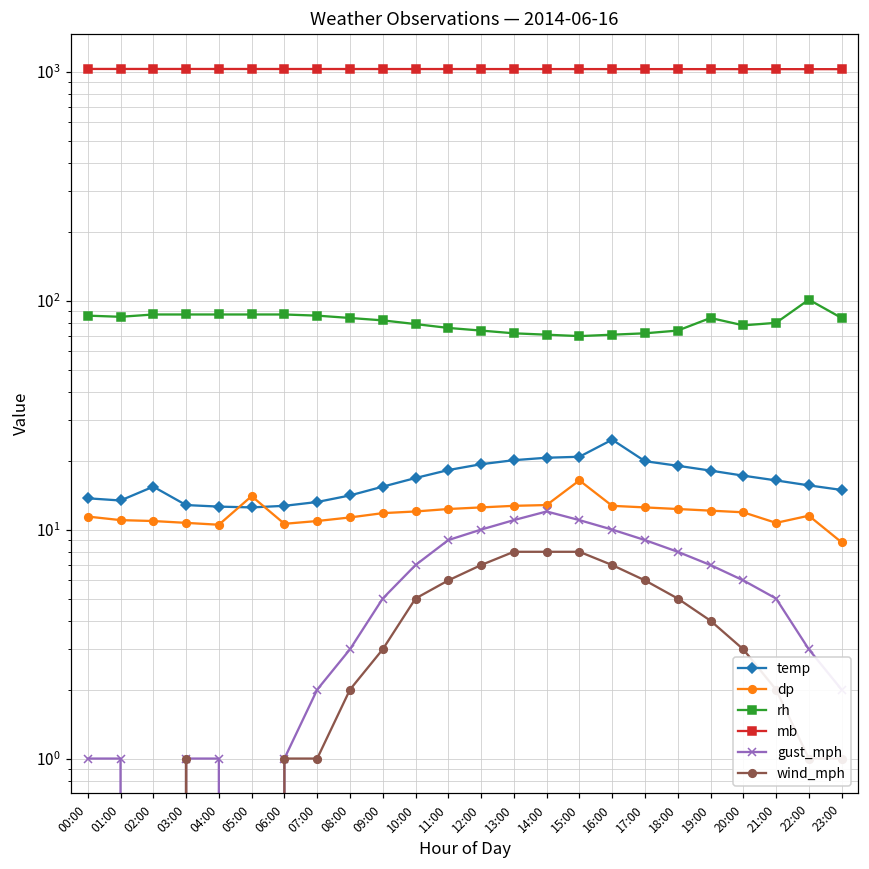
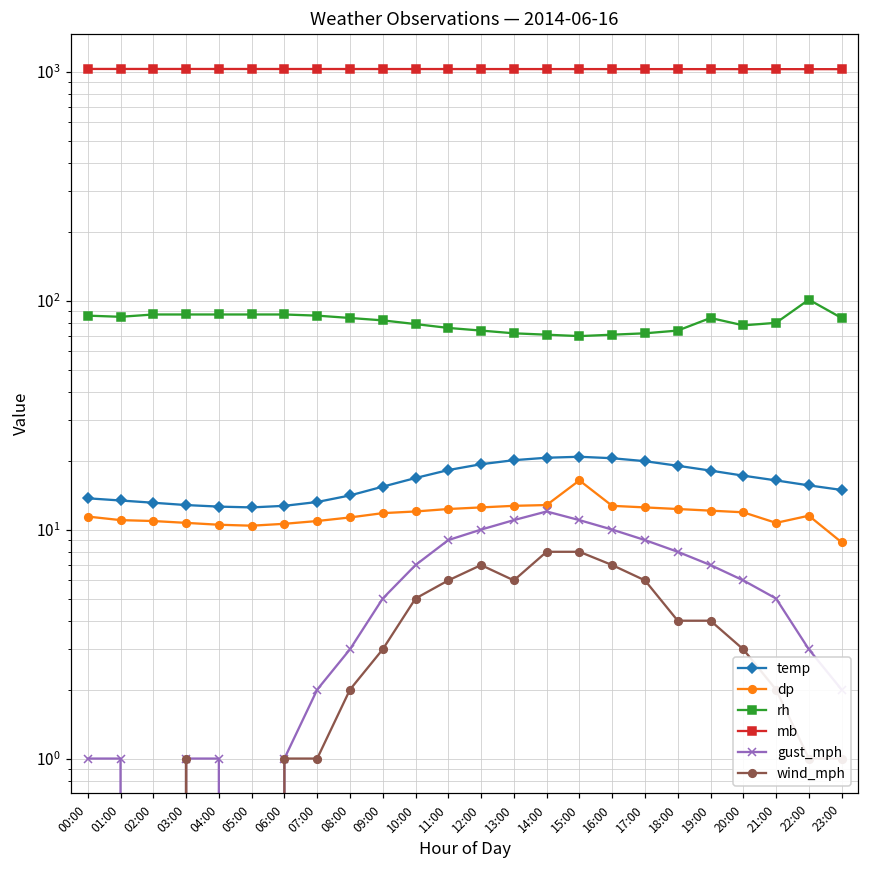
temp, 02:00: 15 -> 13
dp, 05:00: 14 -> 10
wind_mph, 13:00: 8 -> 6
temp, 16:00: 25 -> 21
wind_mph, 18:00: 5 -> 4
